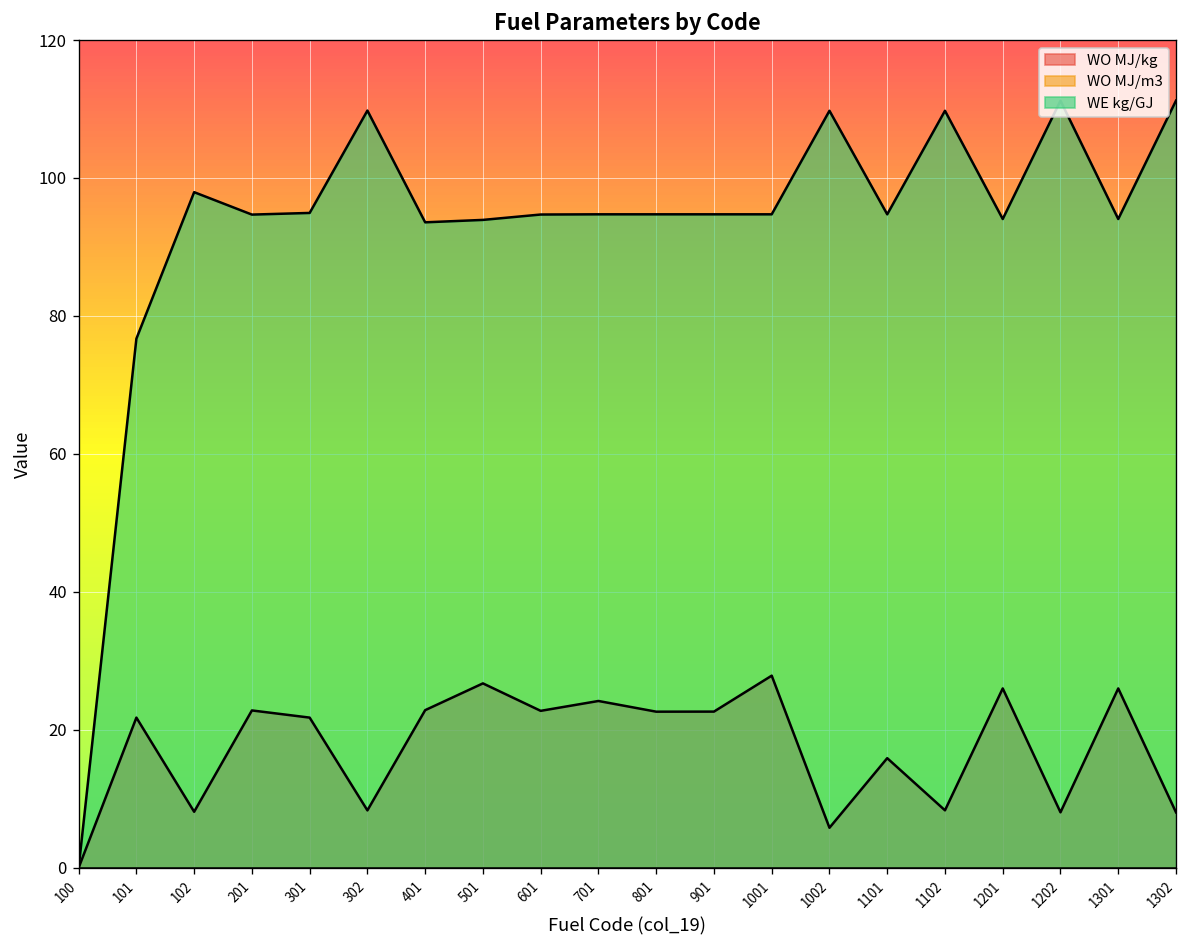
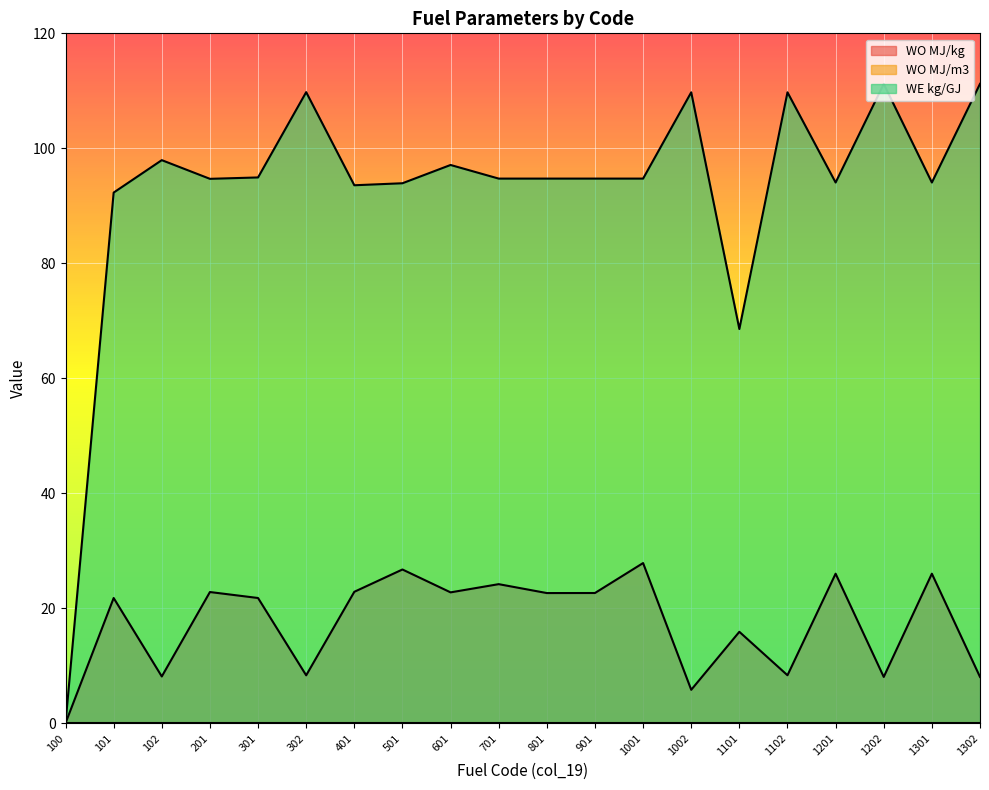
WE kg/GJ, 101: 77 -> 92
WE kg/GJ, 601: 95 -> 97
WE kg/GJ, 1101: 95 -> 69
